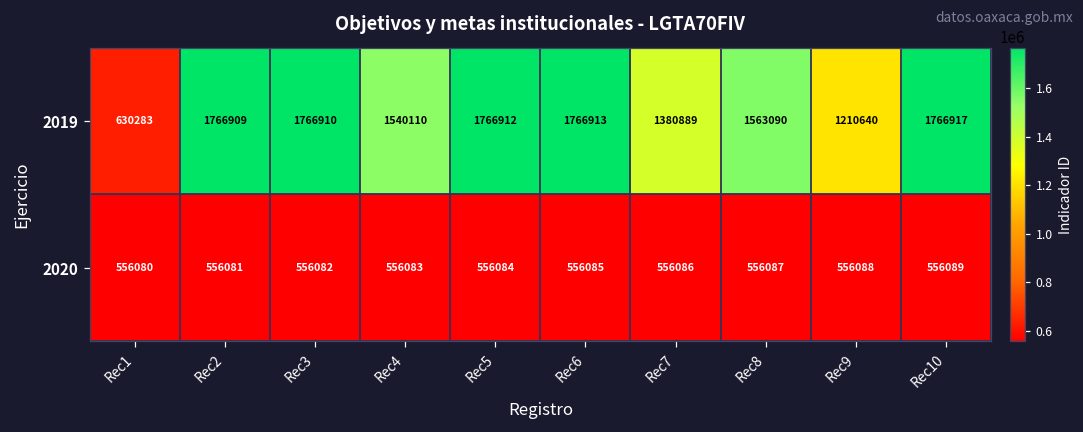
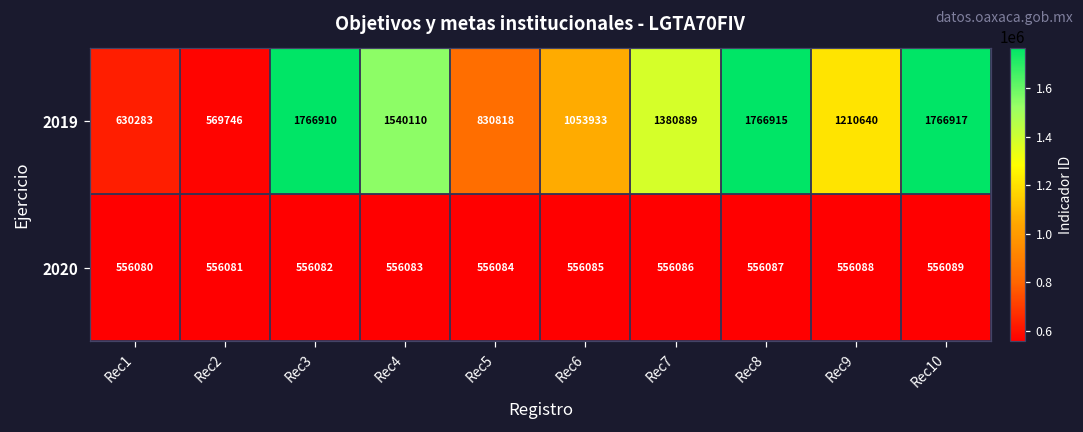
2019, Rec2: 1766909 -> 569746
2019, Rec5: 1766912 -> 830818
2019, Rec6: 1766913 -> 1053933
2019, Rec8: 1563090 -> 1766915
